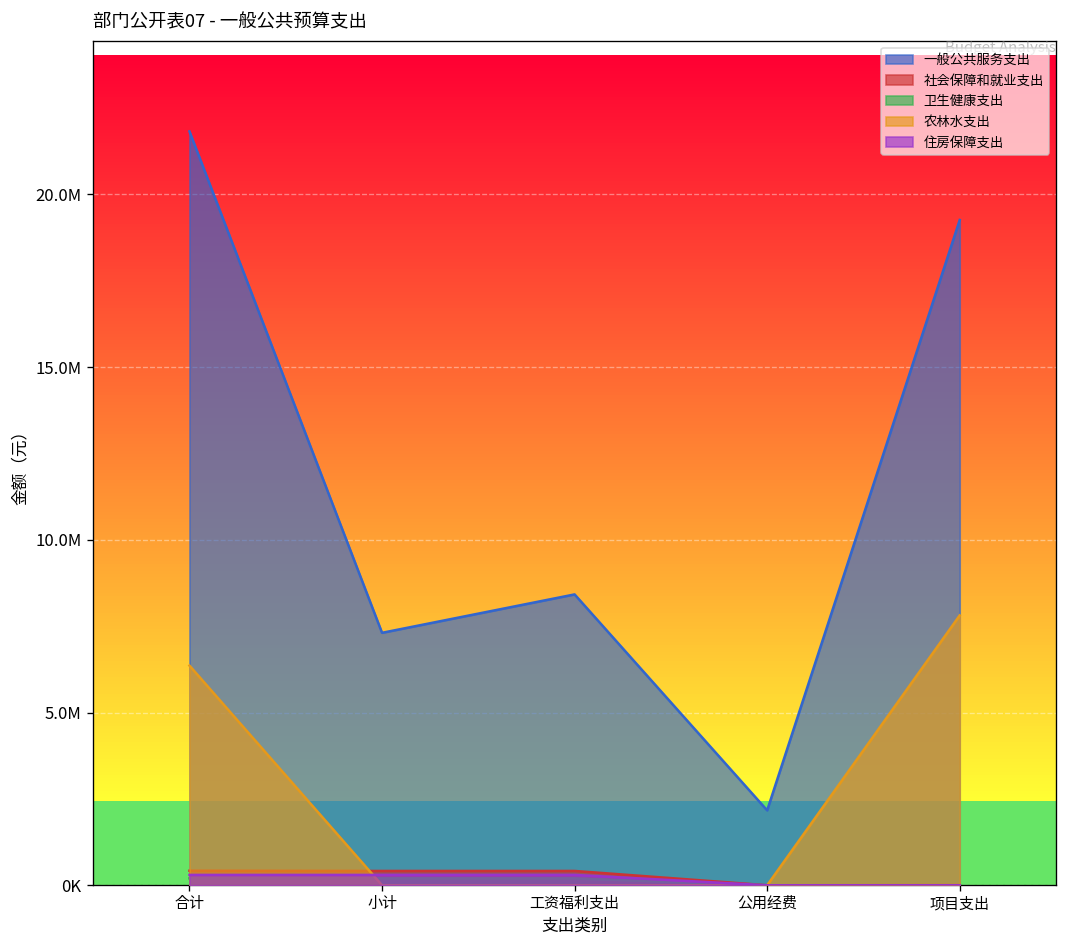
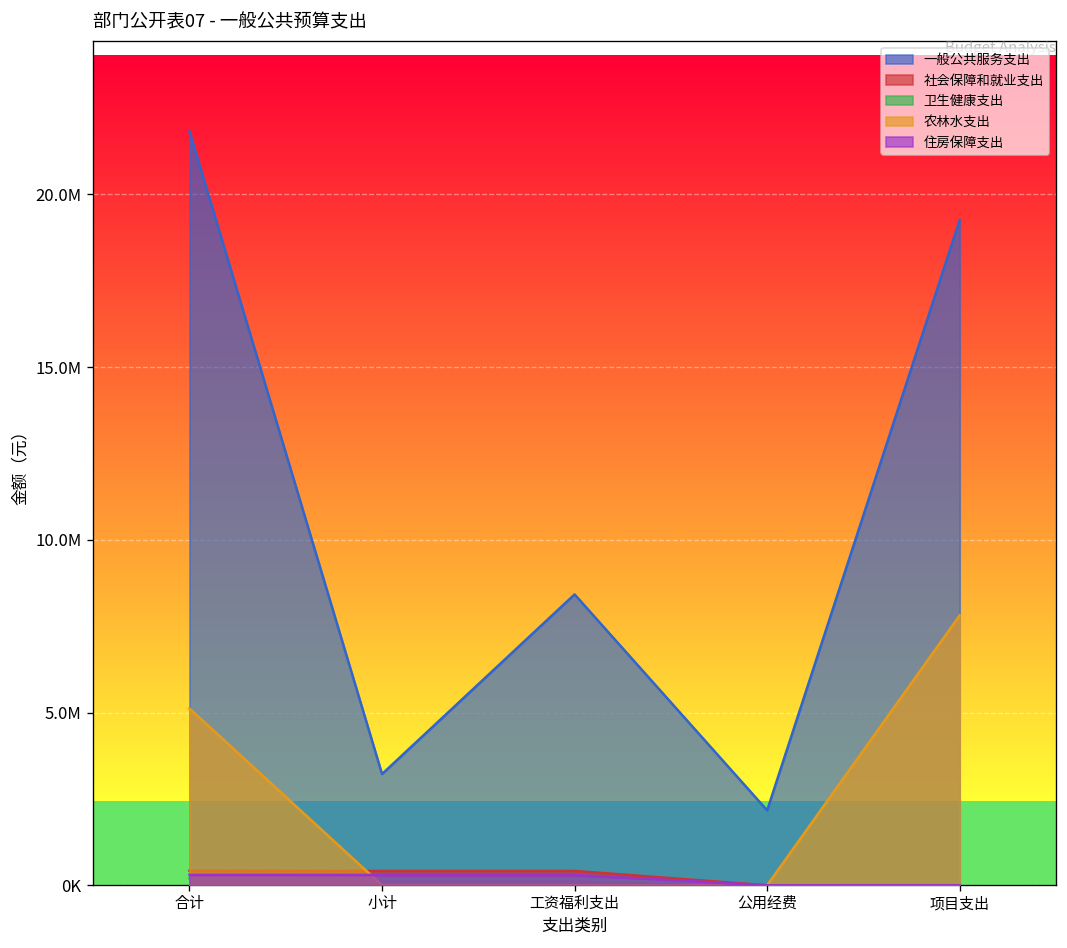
农林水支出, 合计: 6400000 -> 5100000
一般公共服务支出, 小计: 7300000 -> 3200000
